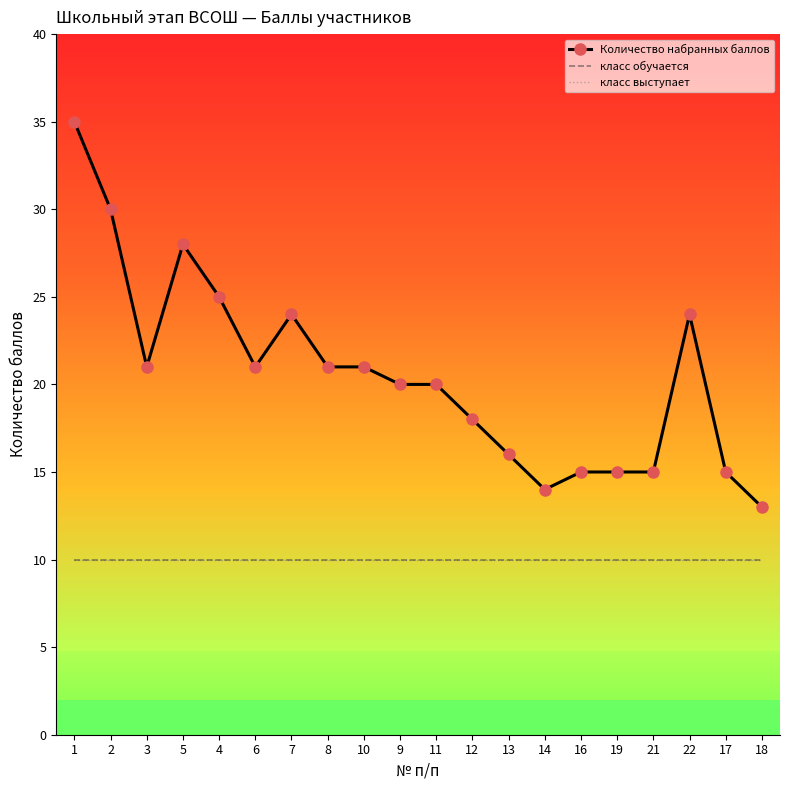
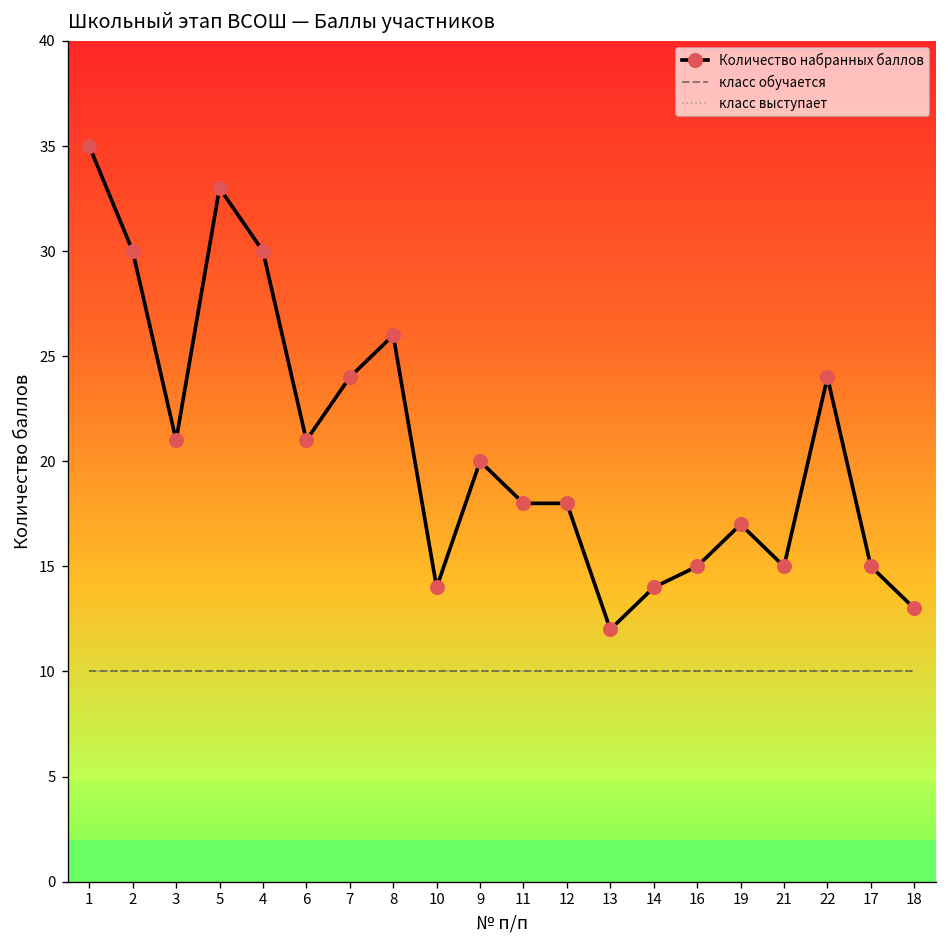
Количество набранных баллов, 5: 28 -> 33
Количество набранных баллов, 4: 25 -> 30
Количество набранных баллов, 8: 21 -> 26
Количество набранных баллов, 10: 21 -> 14
Количество набранных баллов, 11: 20 -> 18
Количество набранных баллов, 13: 16 -> 12
Количество набранных баллов, 19: 15 -> 17
